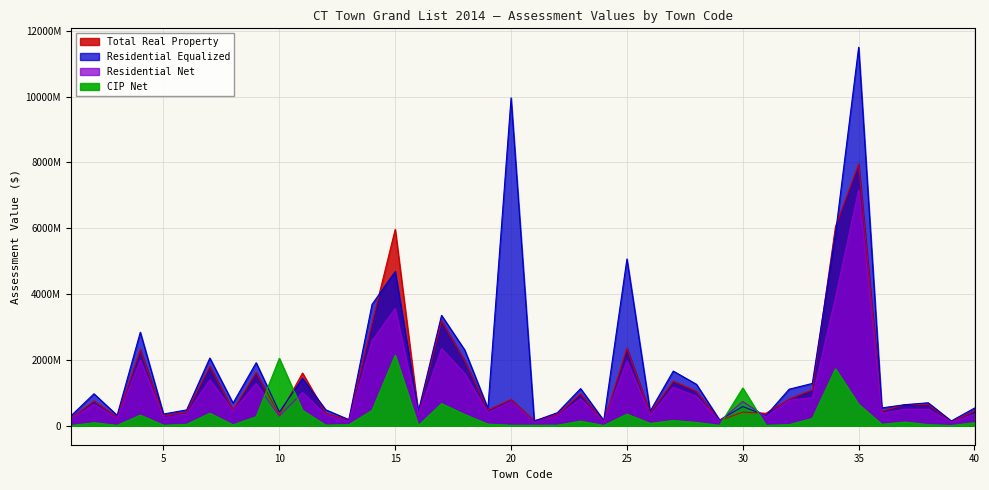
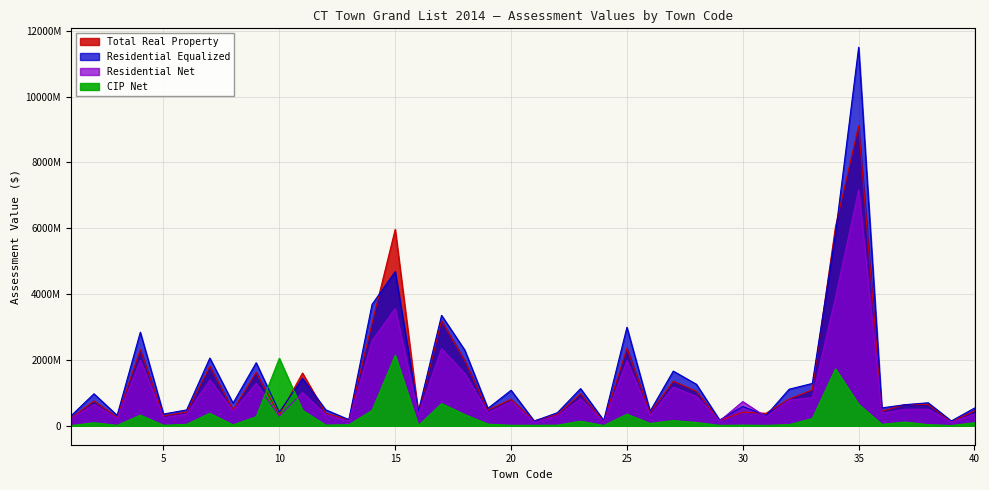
Residential Equalized, 20: 10000000000 -> 1100000000
Residential Equalized, 25: 5100000000 -> 3000000000
CIP Net, 30: 1100000000 -> 0
Total Real Property, 35: 8000000000 -> 9100000000
